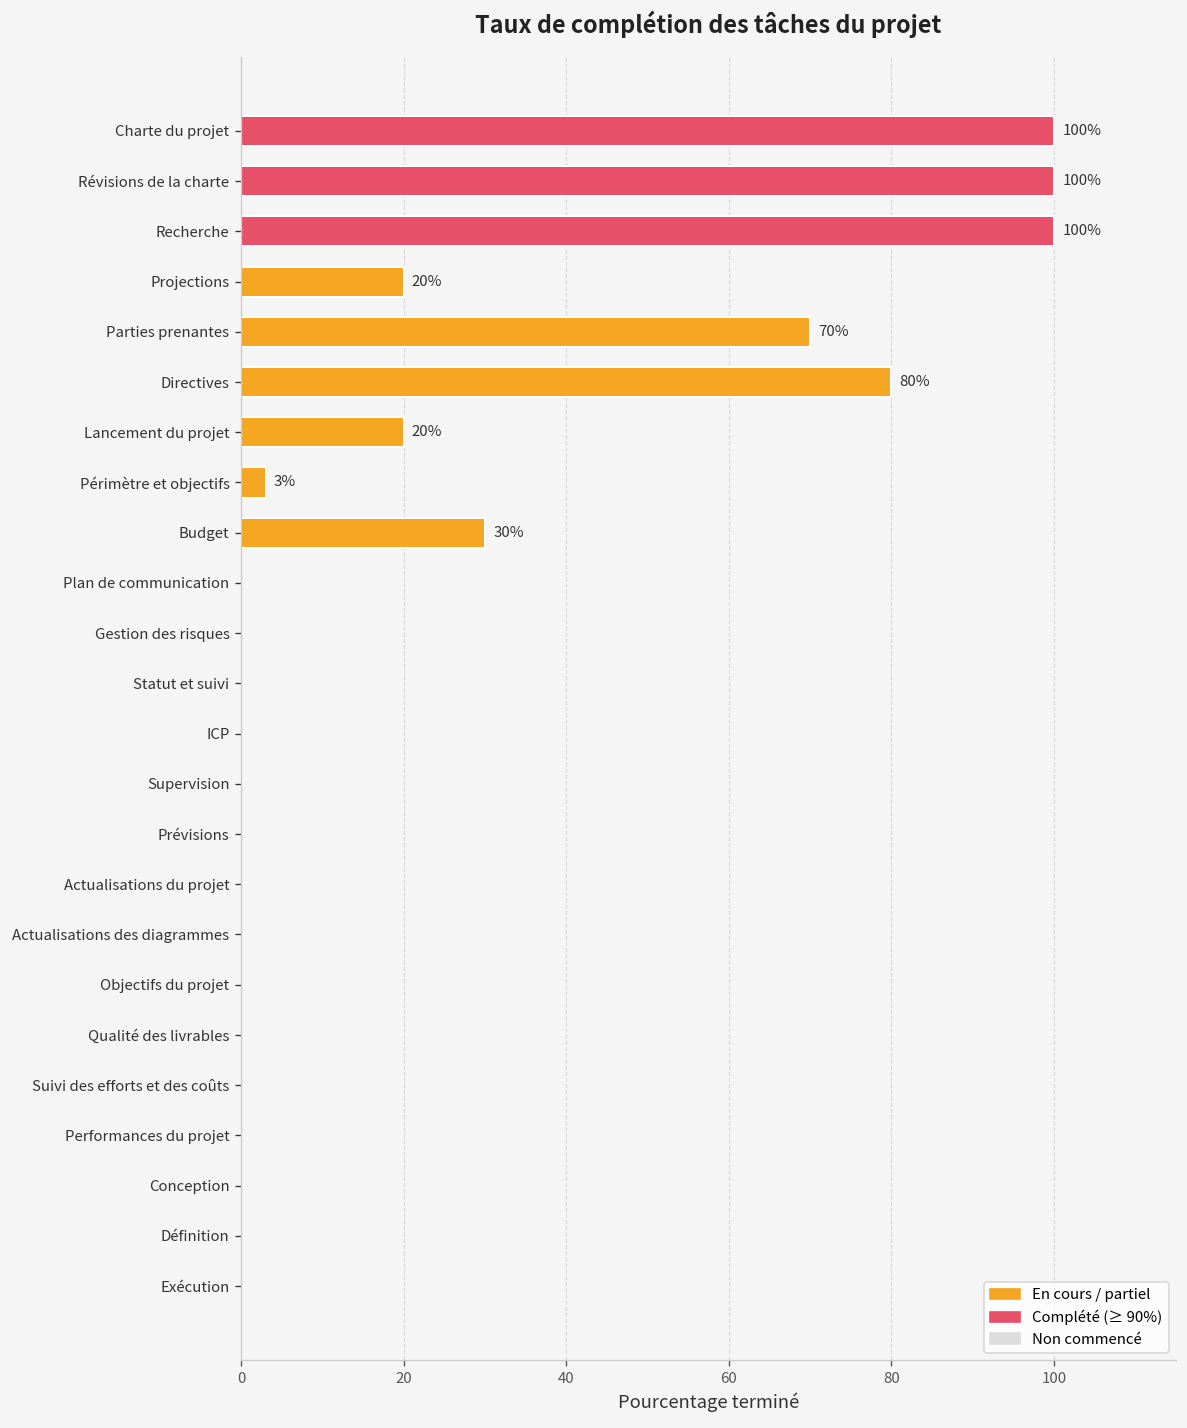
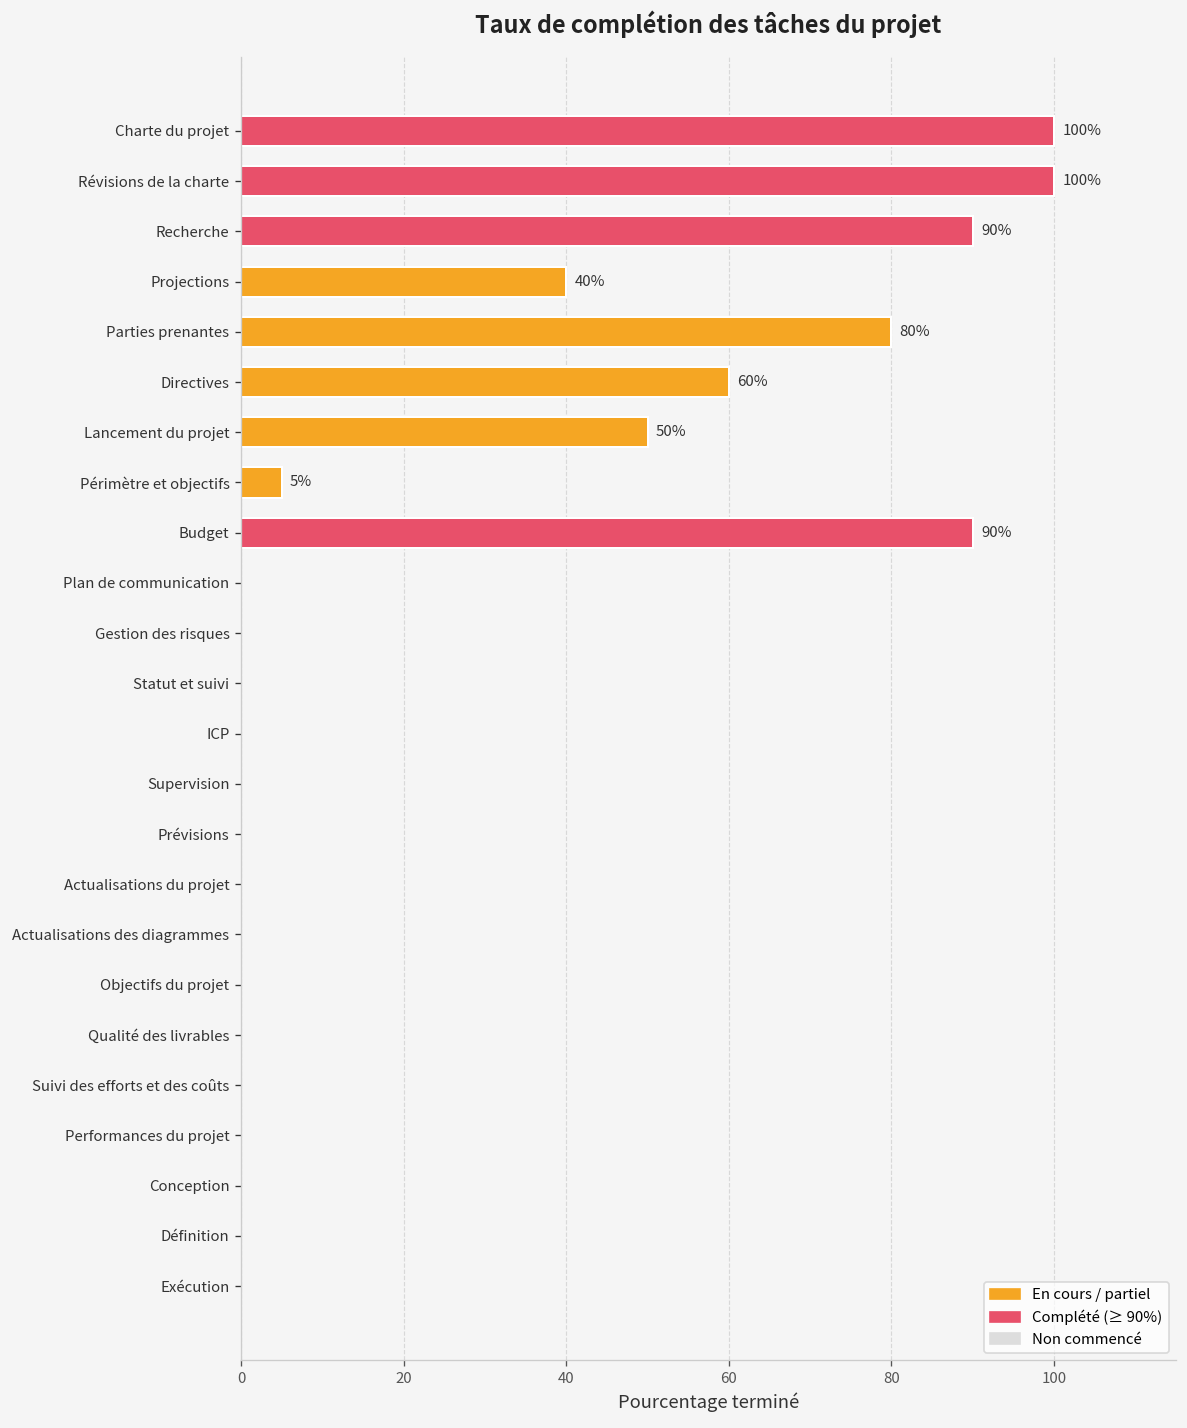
Recherche: 100% -> 90%
Projections: 20% -> 40%
Parties prenantes: 70% -> 80%
Directives: 80% -> 60%
Lancement du projet: 20% -> 50%
Périmètre et objectifs: 3% -> 5%
Budget: 30% -> 90%
